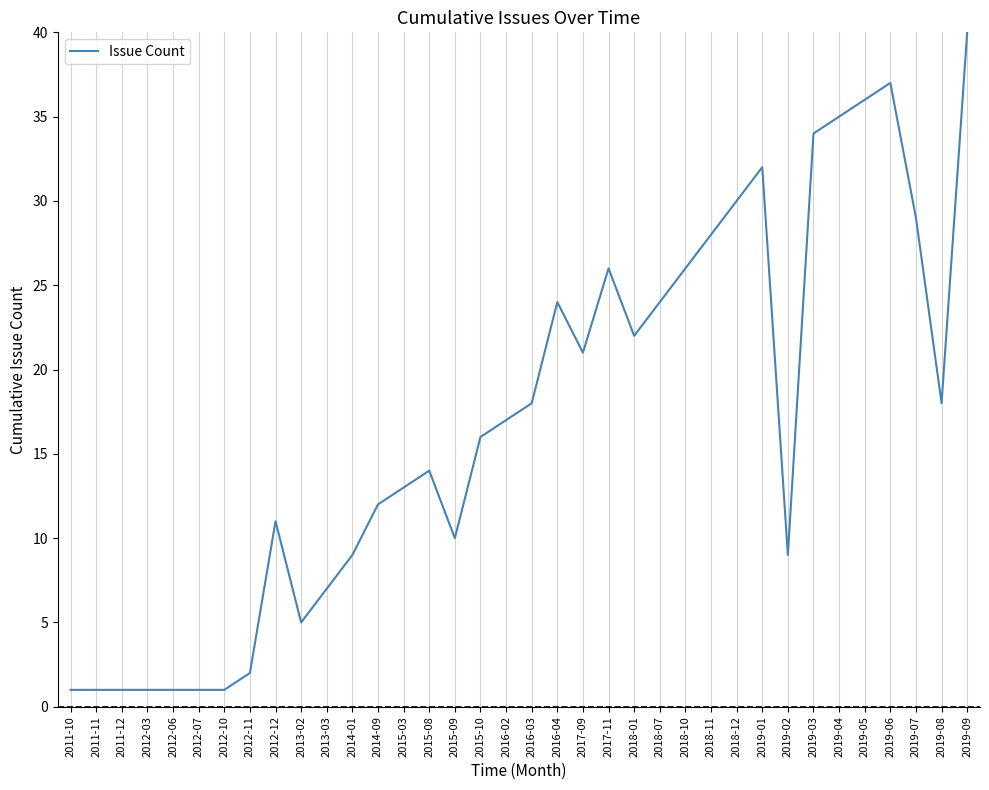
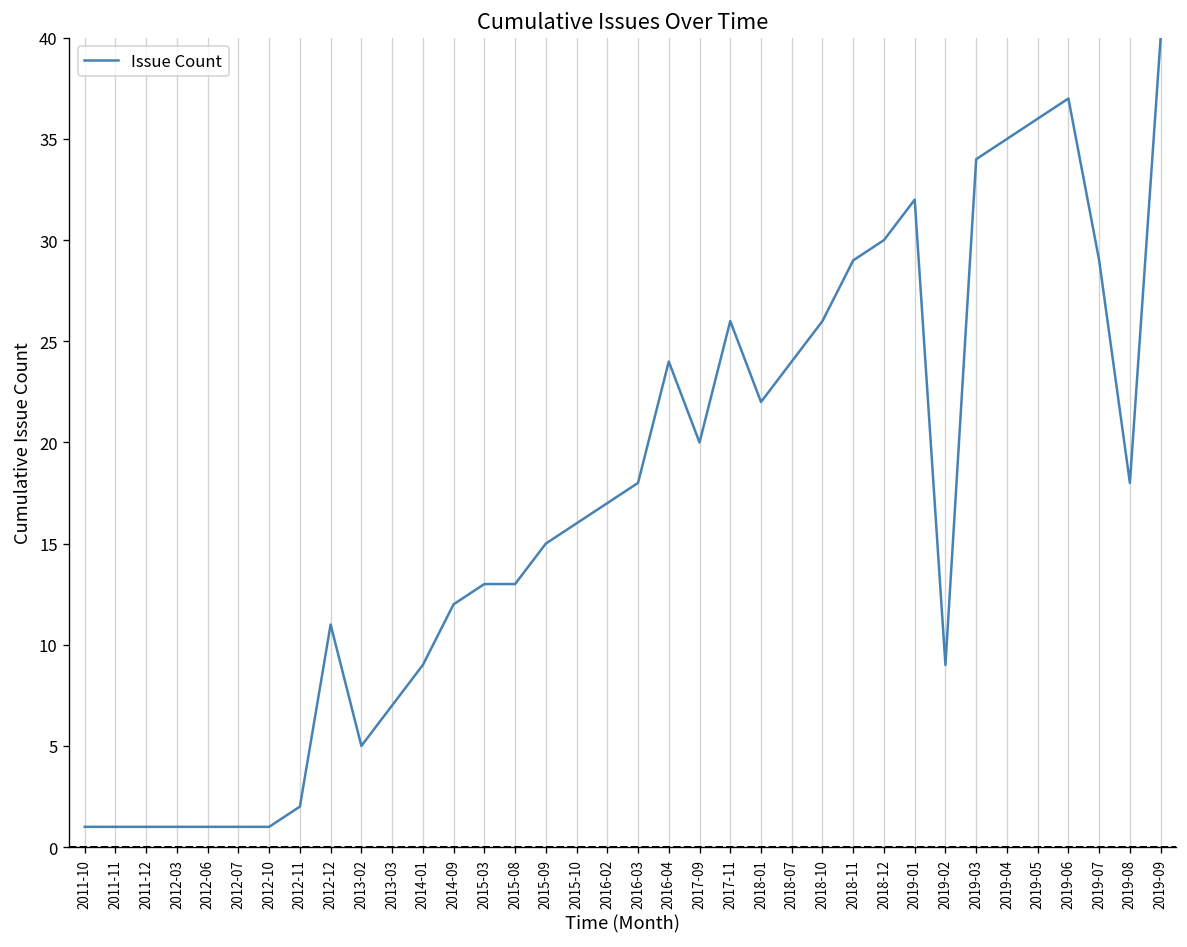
2015-08: 14 -> 13
2015-09: 10 -> 15
2017-09: 21 -> 20
2018-11: 28 -> 29
